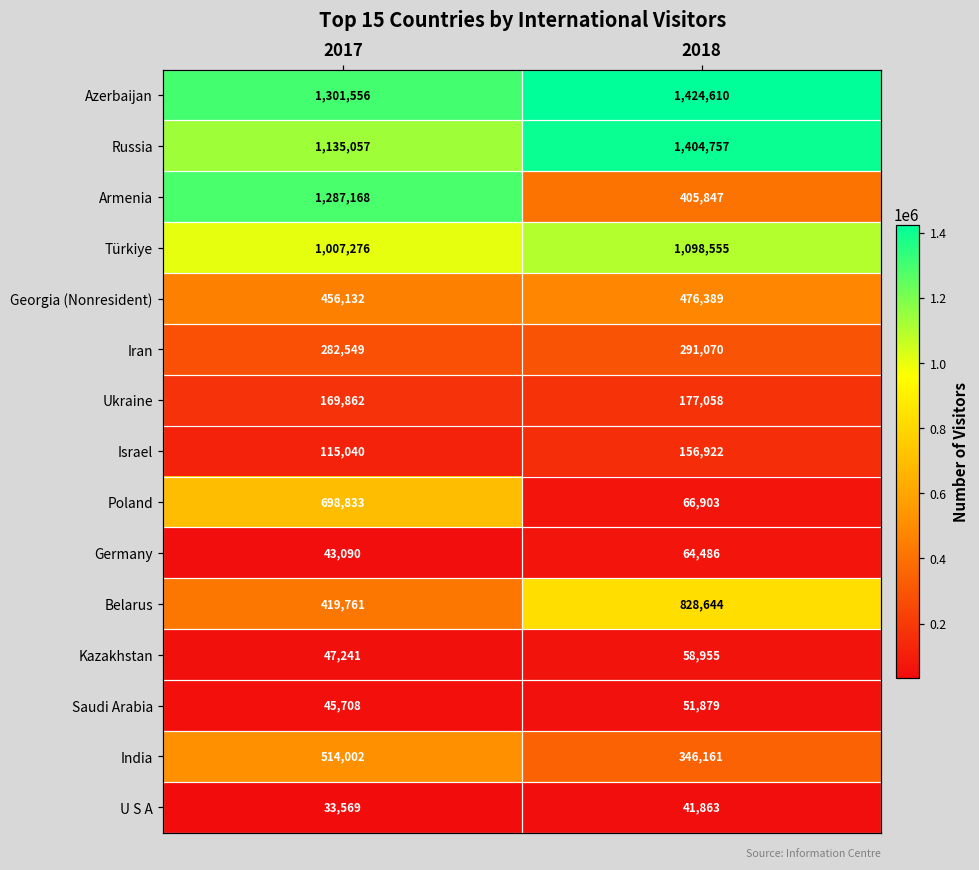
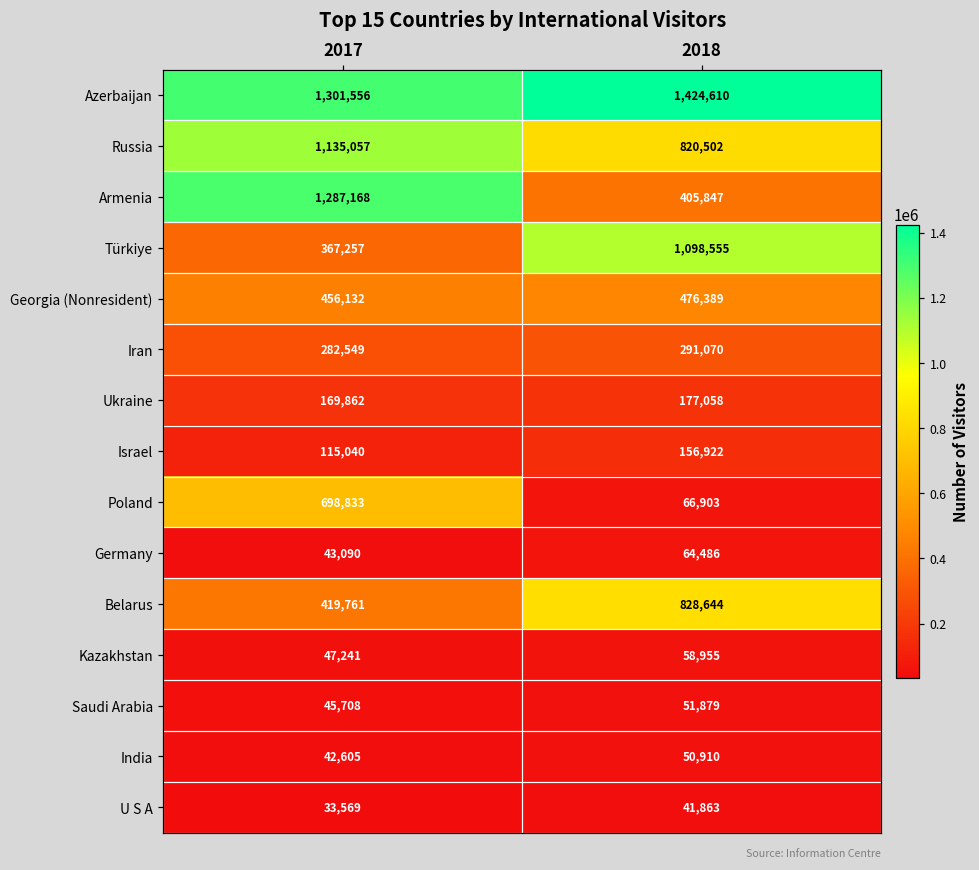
Russia, 2018: 1,404,757 -> 820,502
Türkiye, 2017: 1,007,276 -> 367,257
India, 2017: 514,002 -> 42,605
India, 2018: 346,161 -> 50,910
